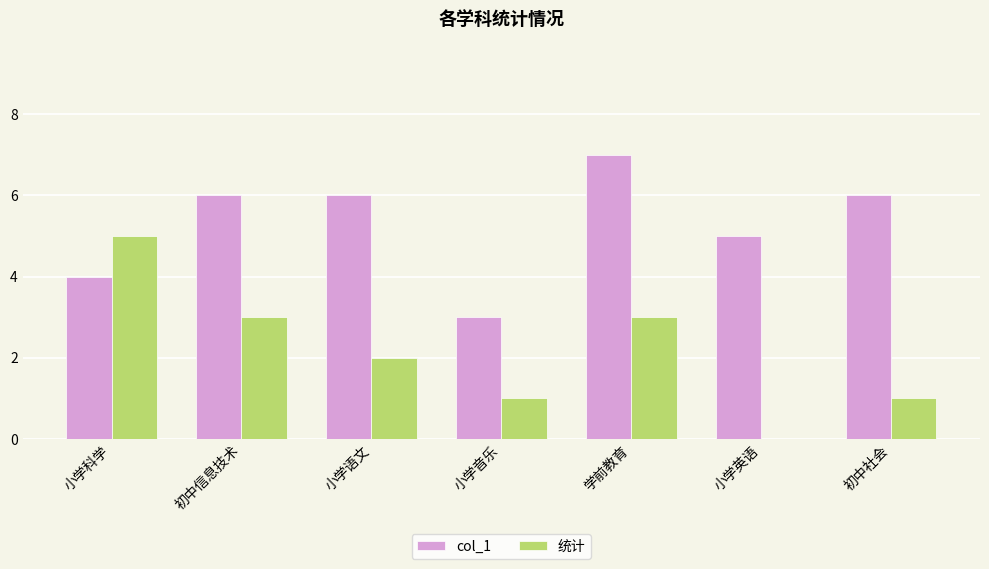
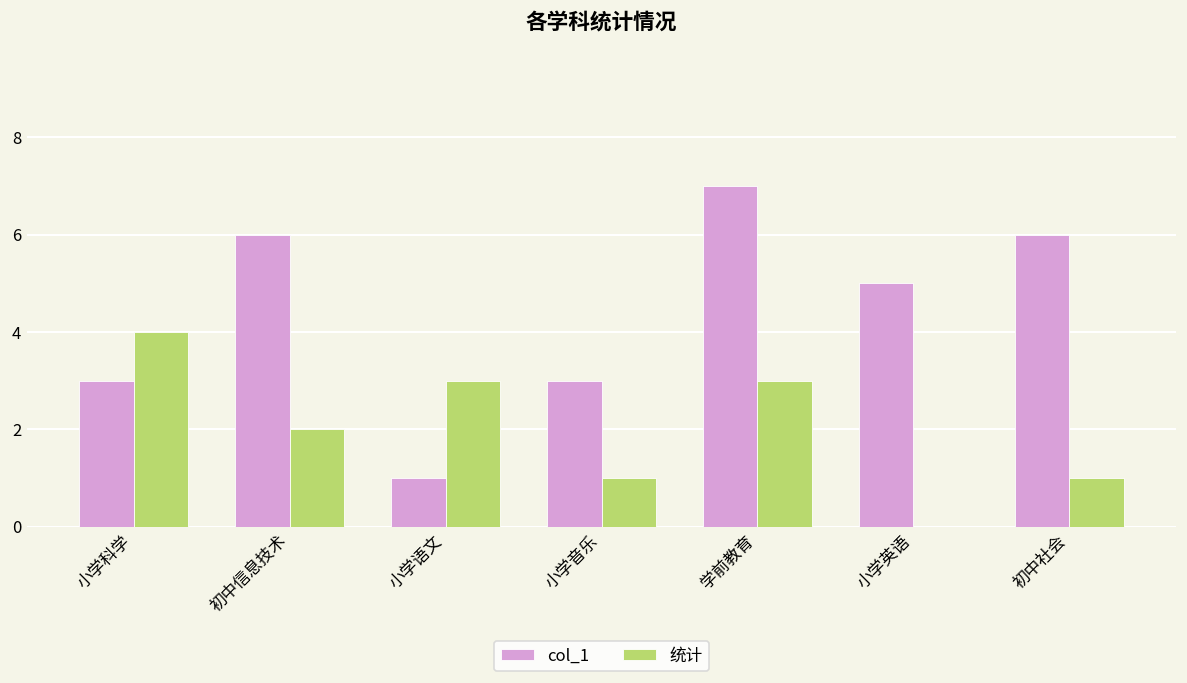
col_1, 小学科学: 4 -> 3
统计, 小学科学: 5 -> 4
统计, 初中信息技术: 3 -> 2
col_1, 小学语文: 6 -> 1
统计, 小学语文: 2 -> 3
